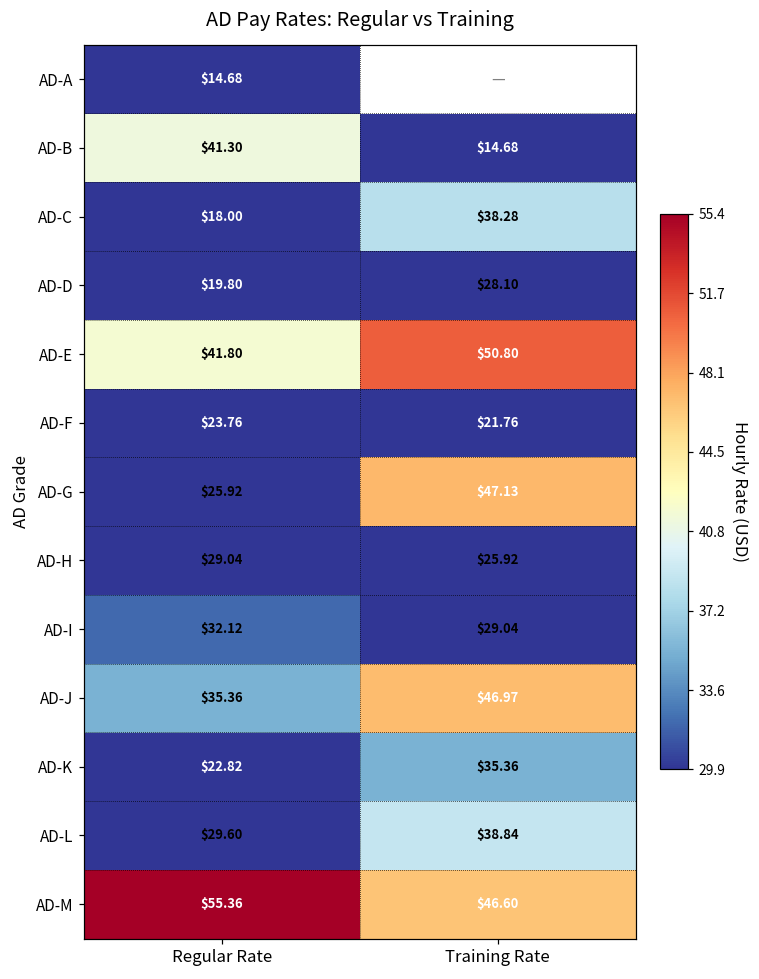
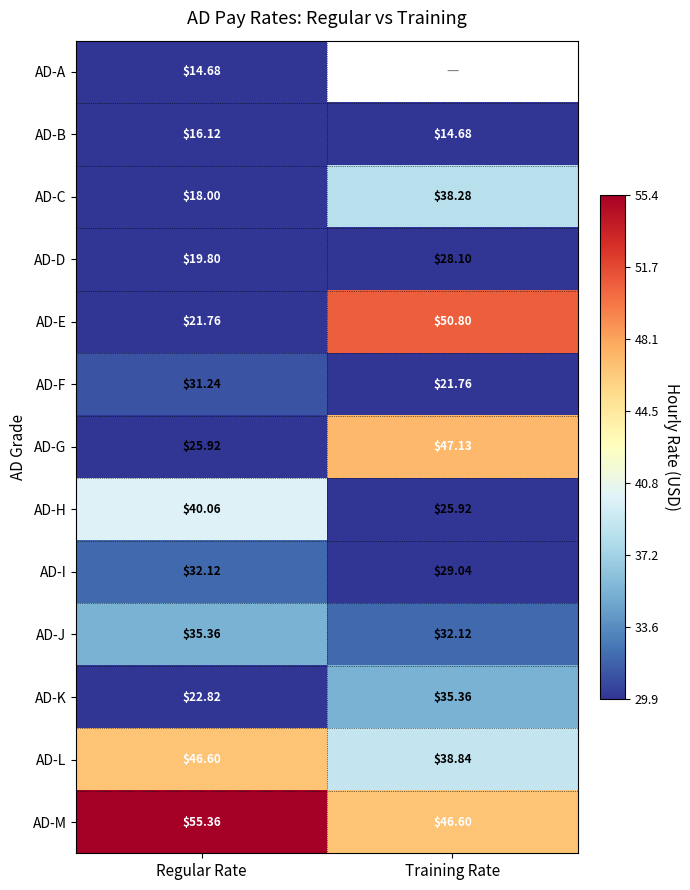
AD-B, Regular Rate: $41.30 -> $16.12
AD-E, Regular Rate: $41.80 -> $21.76
AD-F, Regular Rate: $23.76 -> $31.24
AD-H, Regular Rate: $29.04 -> $40.06
AD-J, Training Rate: $46.97 -> $32.12
AD-L, Regular Rate: $29.60 -> $46.60
